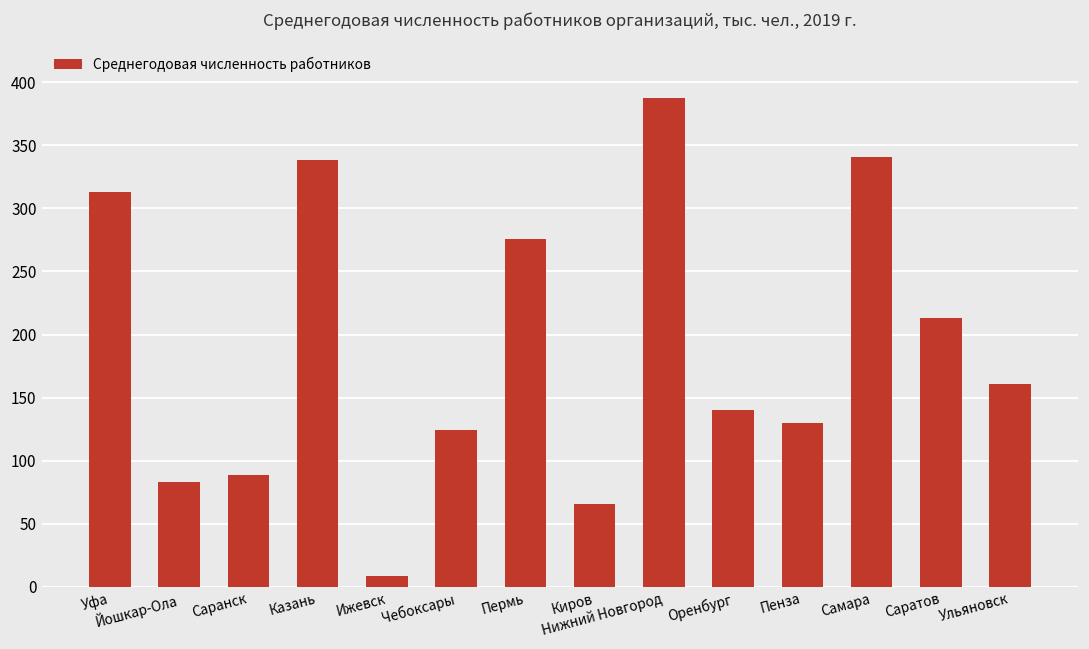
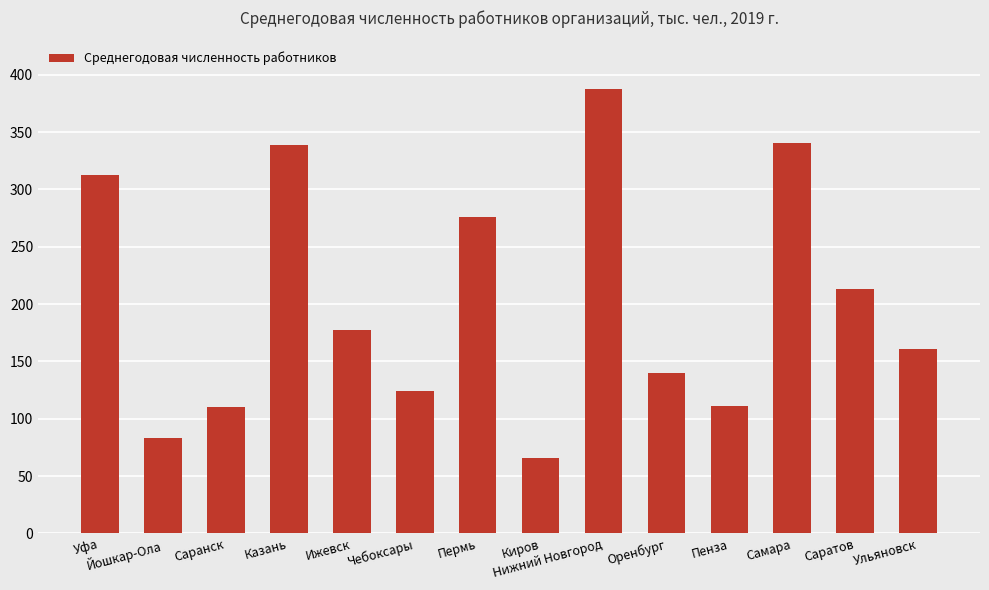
Саранск: 89 -> 110
Ижевск: 9 -> 178
Пенза: 130 -> 111
